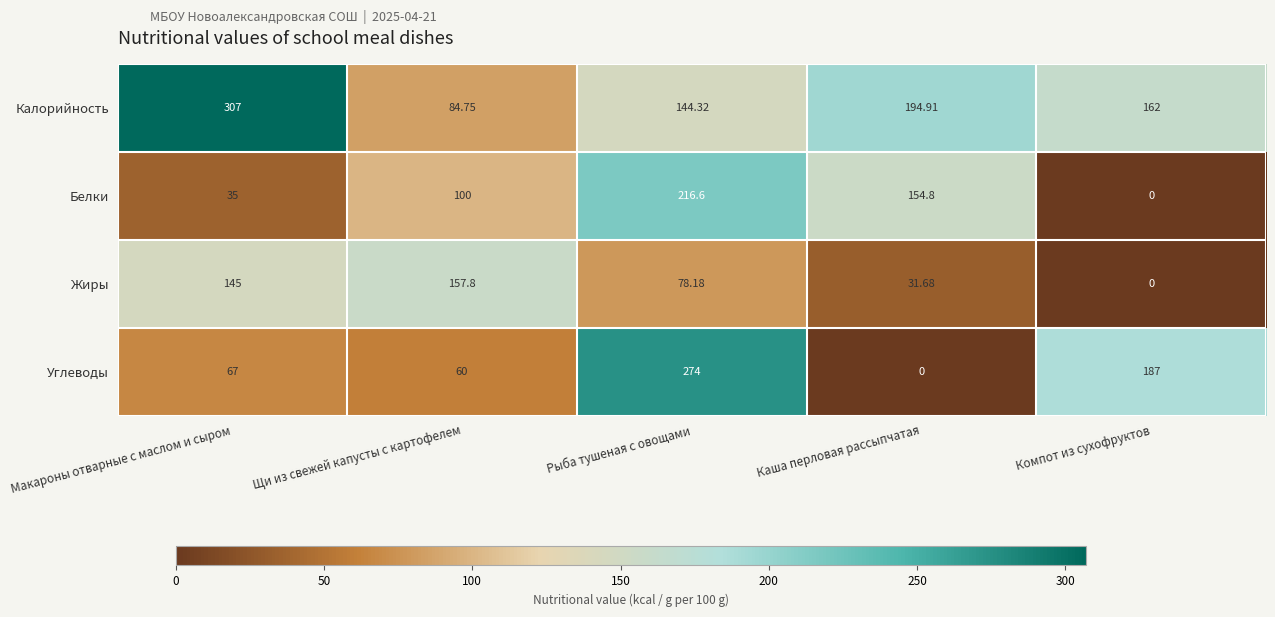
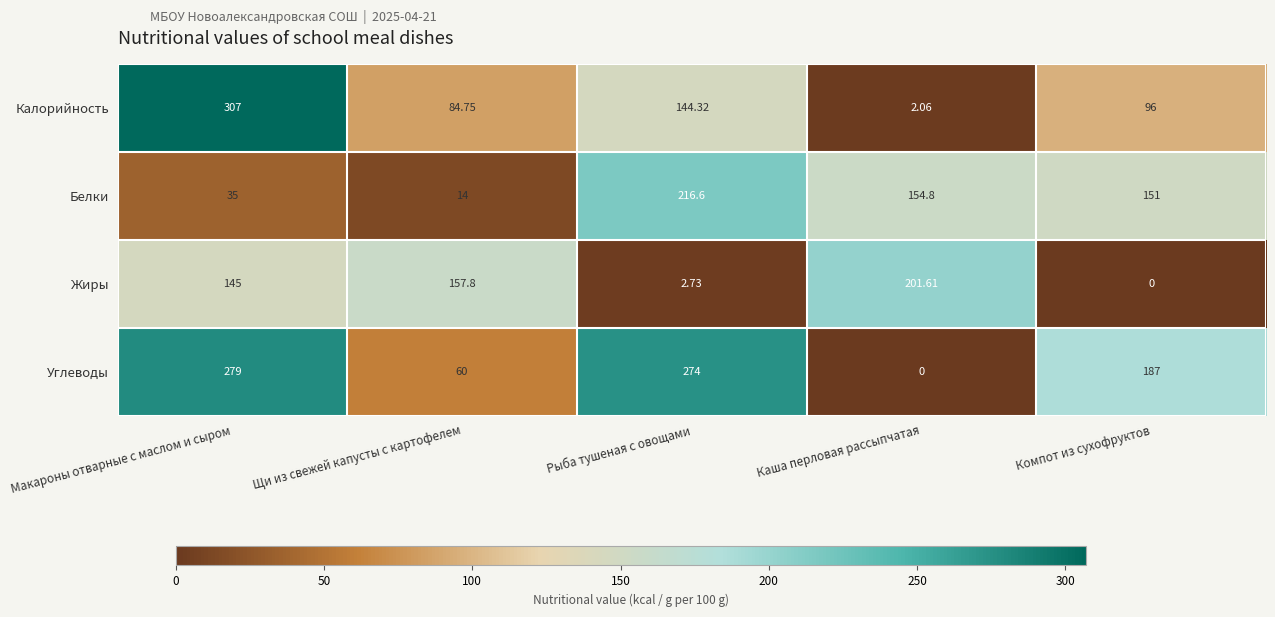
Калорийность, Каша перловая рассыпчатая: 194.91 -> 2.06
Калорийность, Компот из сухофруктов: 162 -> 96
Белки, Щи из свежей капусты с картофелем: 100 -> 14
Белки, Компот из сухофруктов: 0 -> 151
Жиры, Рыба тушеная с овощами: 78.18 -> 2.73
Жиры, Каша перловая рассыпчатая: 31.68 -> 201.61
Углеводы, Макароны отварные с маслом и сыром: 67 -> 279
